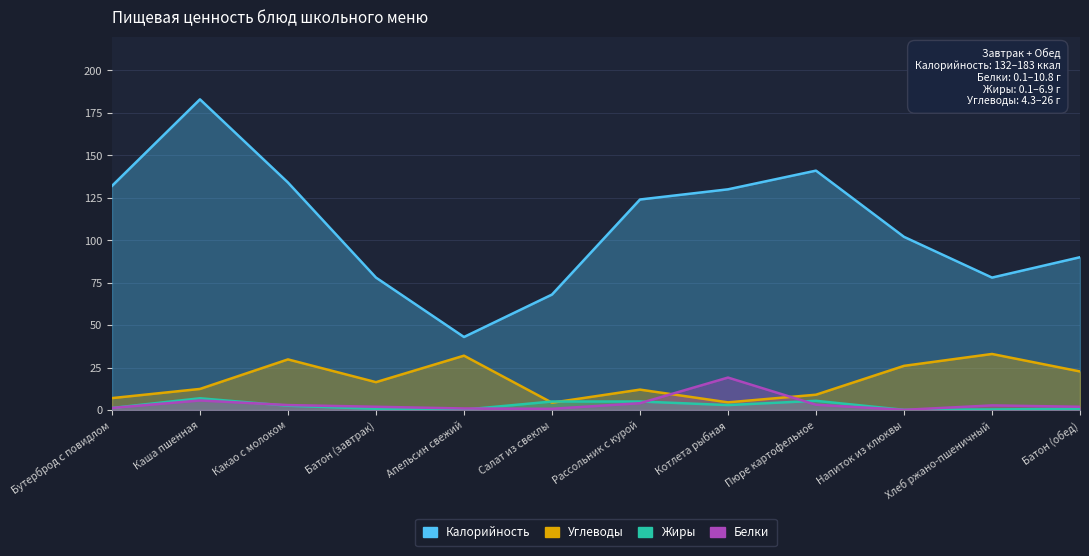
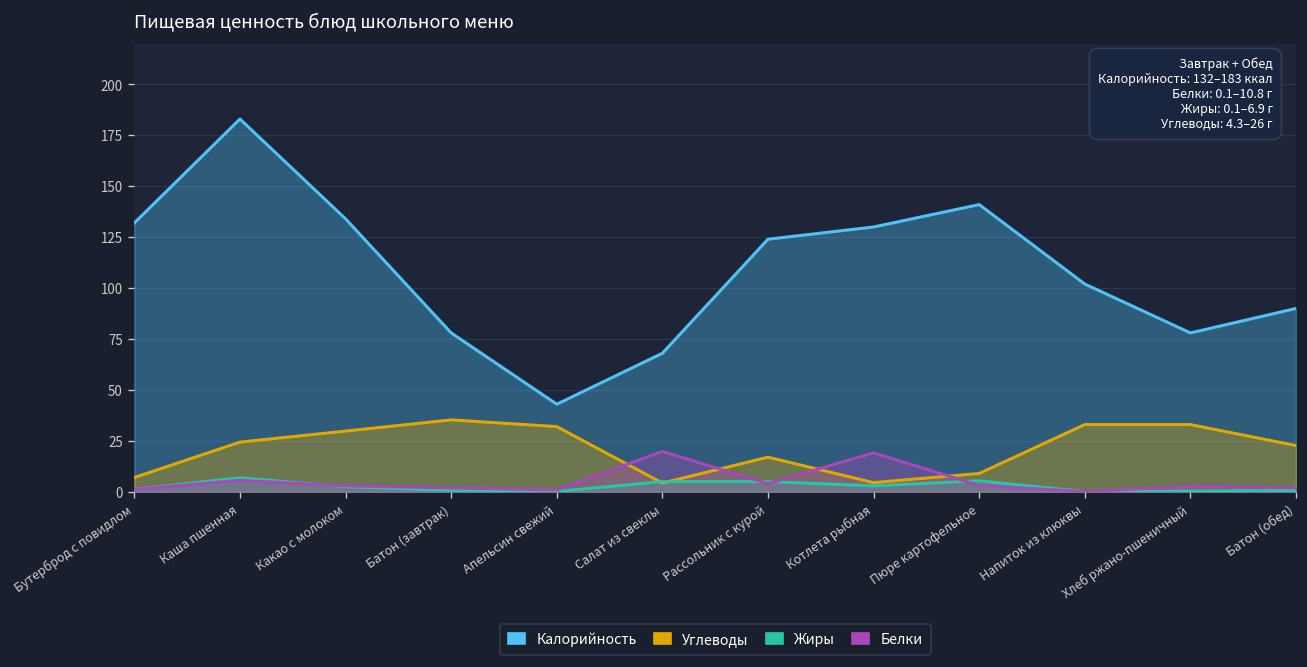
Углеводы, Каша пшенная: 12 -> 24
Углеводы, Батон (завтрак): 16 -> 35
Белки, Салат из свеклы: 1 -> 20
Углеводы, Рассольник с курой: 12 -> 17
Углеводы, Напиток из клюквы: 26 -> 33
